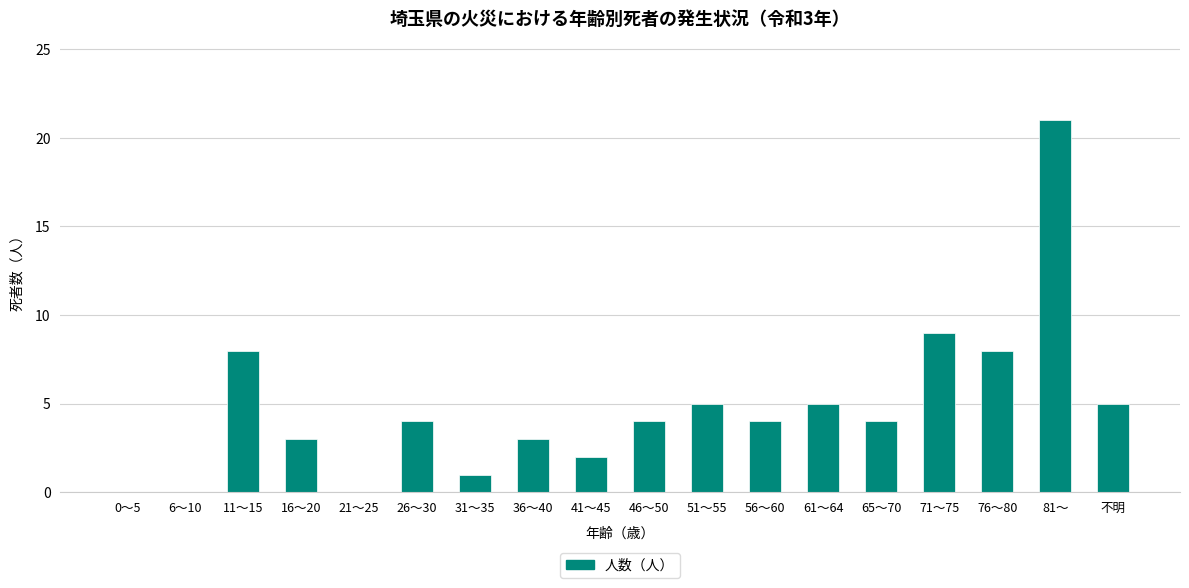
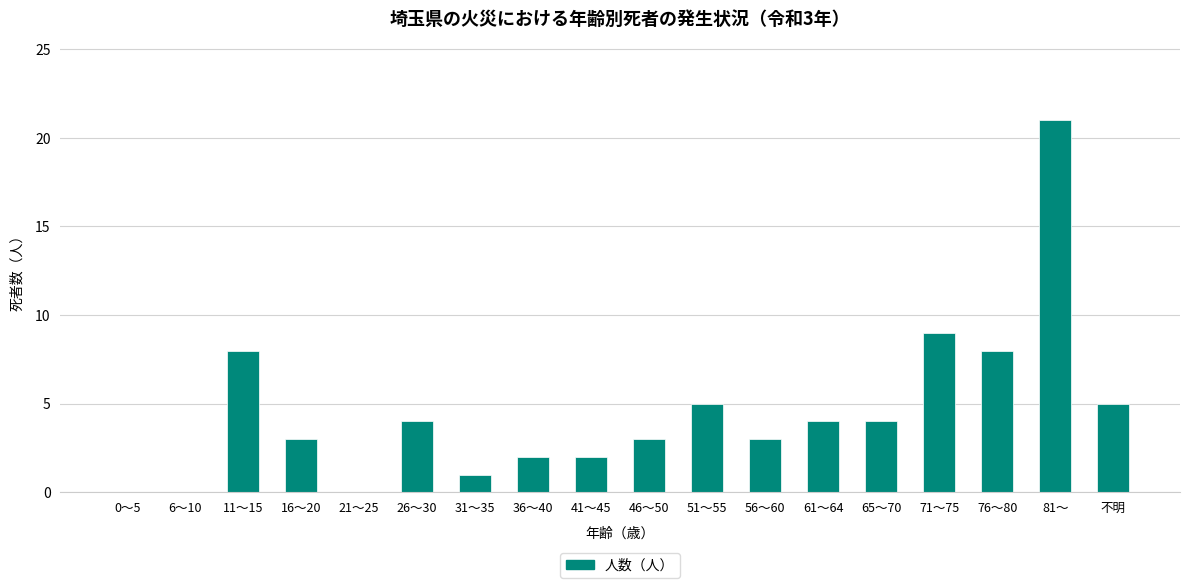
36～40: 3 -> 2
46～50: 4 -> 3
56～60: 4 -> 3
61～64: 5 -> 4
